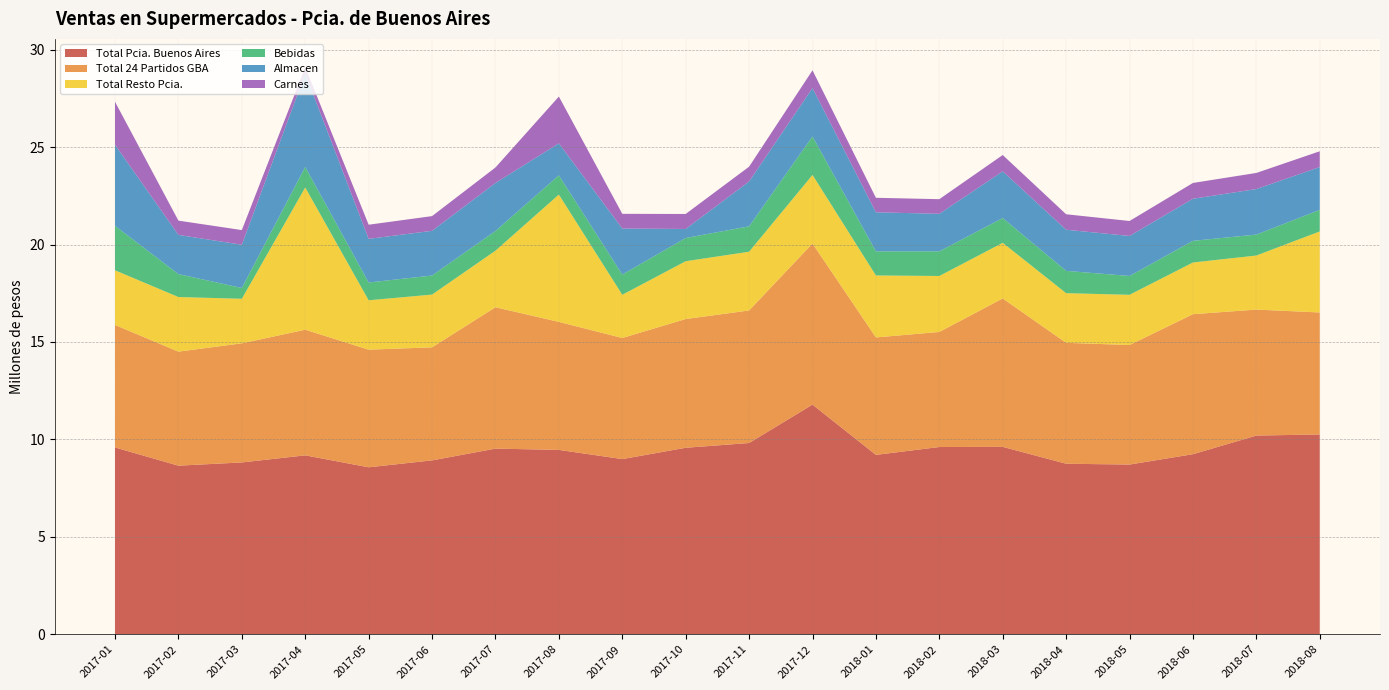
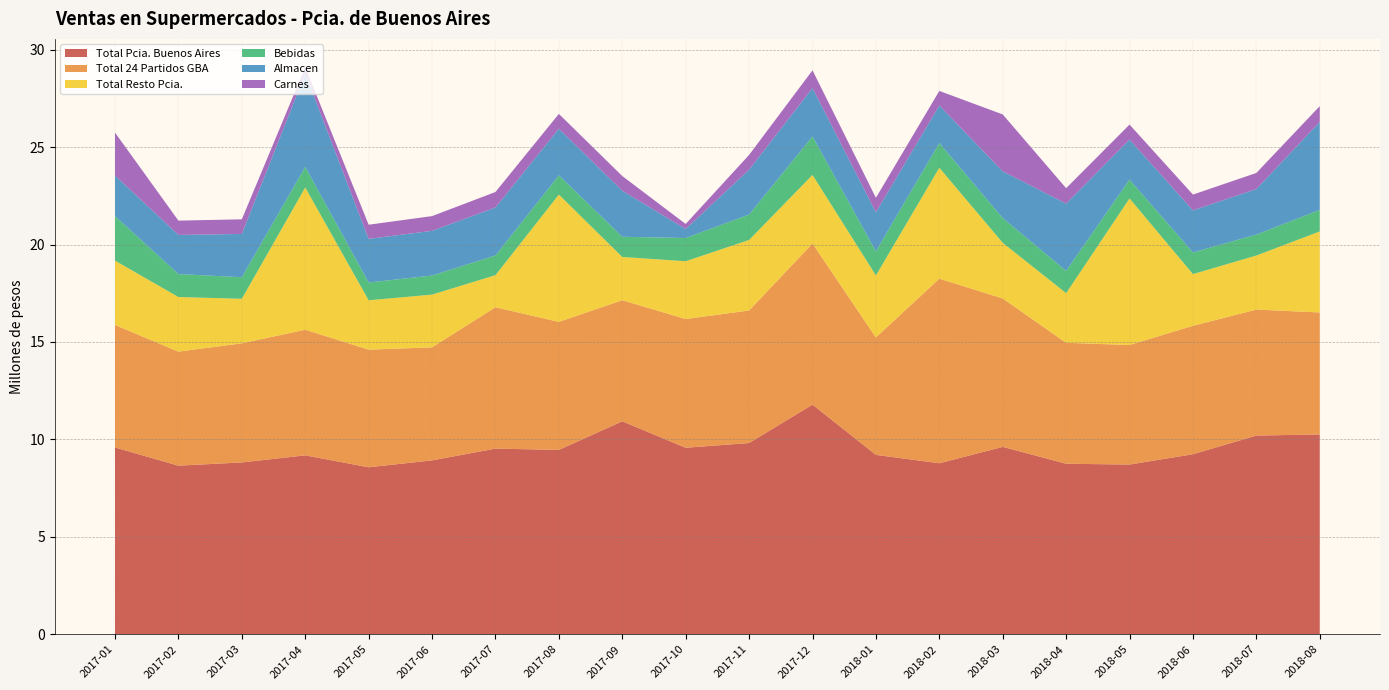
Total Resto Pcia., 2017-01: 2.8 -> 3.3
Almacen, 2017-01: 4.2 -> 2.1
Bebidas, 2017-03: 0.6 -> 1.1
Total Resto Pcia., 2017-07: 2.9 -> 1.6
Almacen, 2017-08: 1.6 -> 2.4
Carnes, 2017-08: 2.4 -> 0.8
Total Pcia. Buenos Aires, 2017-09: 9.0 -> 10.9
Carnes, 2017-10: 0.8 -> 0.3
Total Resto Pcia., 2017-11: 3.0 -> 3.6
Total Pcia. Buenos Aires, 2018-02: 9.6 -> 8.8
Total 24 Partidos GBA, 2018-02: 5.9 -> 9.5
Total Resto Pcia., 2018-02: 2.9 -> 5.7
Carnes, 2018-03: 0.8 -> 2.9
Almacen, 2018-04: 2.1 -> 3.4
Total Resto Pcia., 2018-05: 2.6 -> 7.5
Total 24 Partidos GBA, 2018-06: 7.2 -> 6.6
Almacen, 2018-08: 2.2 -> 4.5
